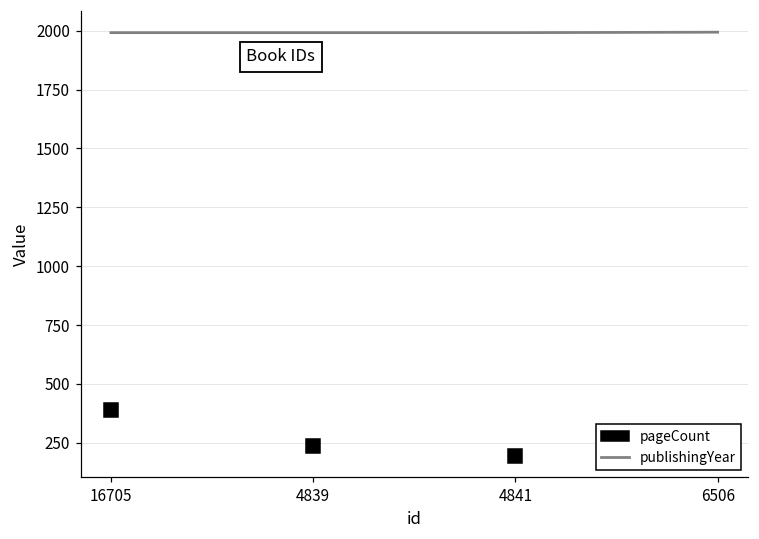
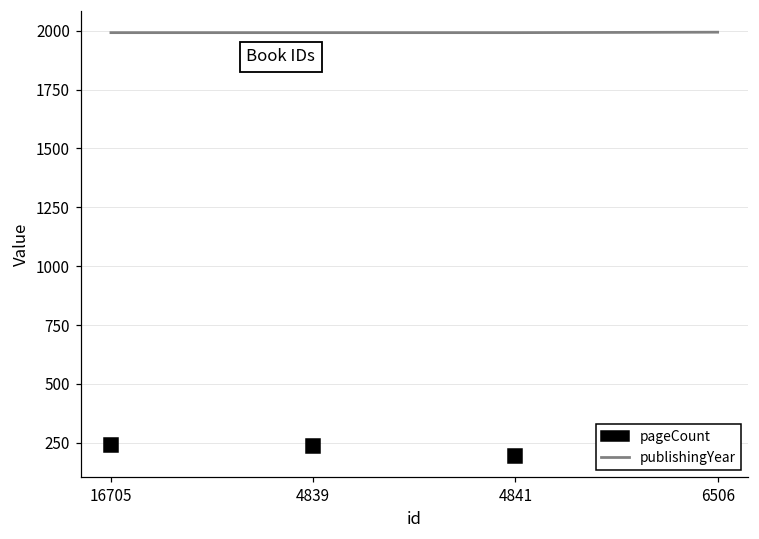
pageCount, 16705: 390 -> 240
